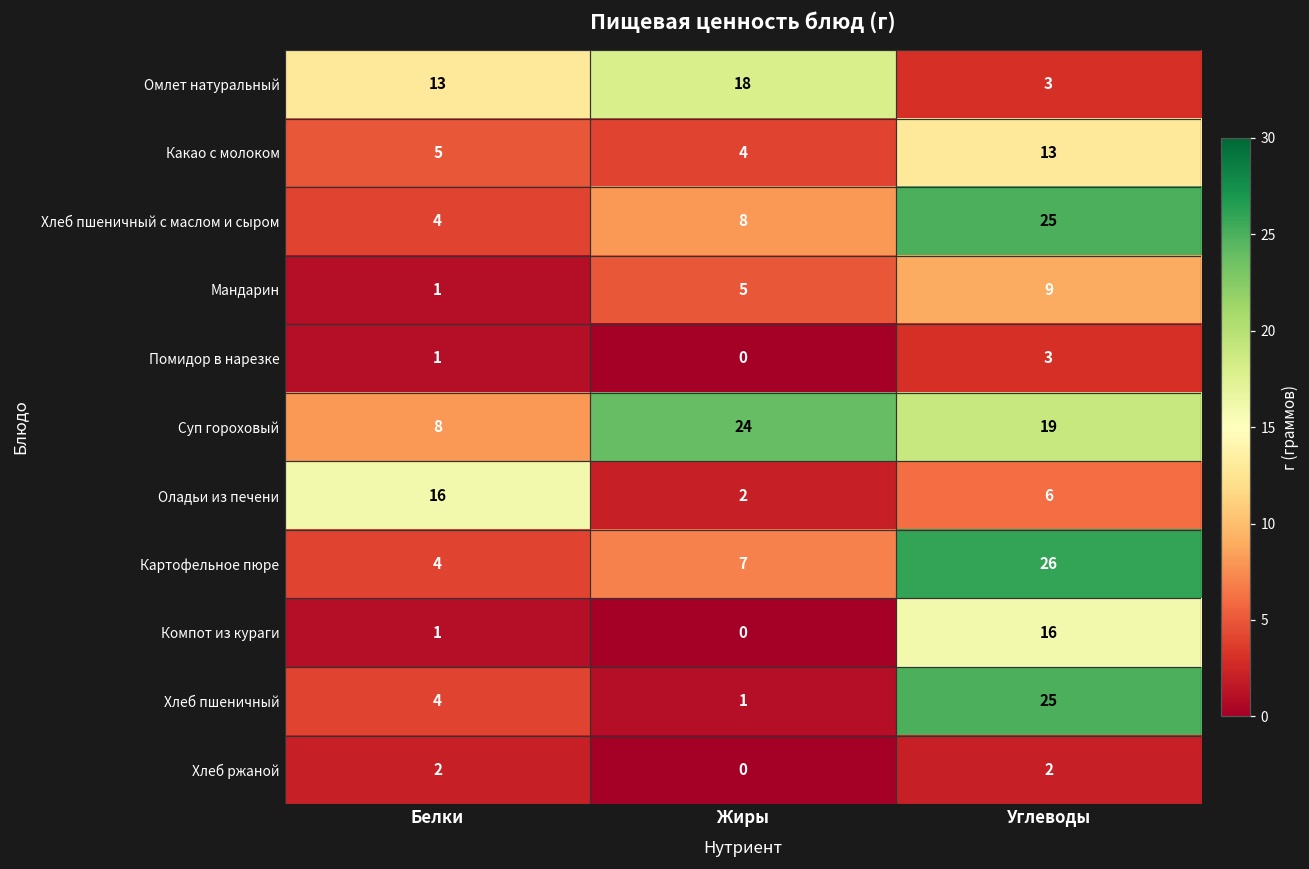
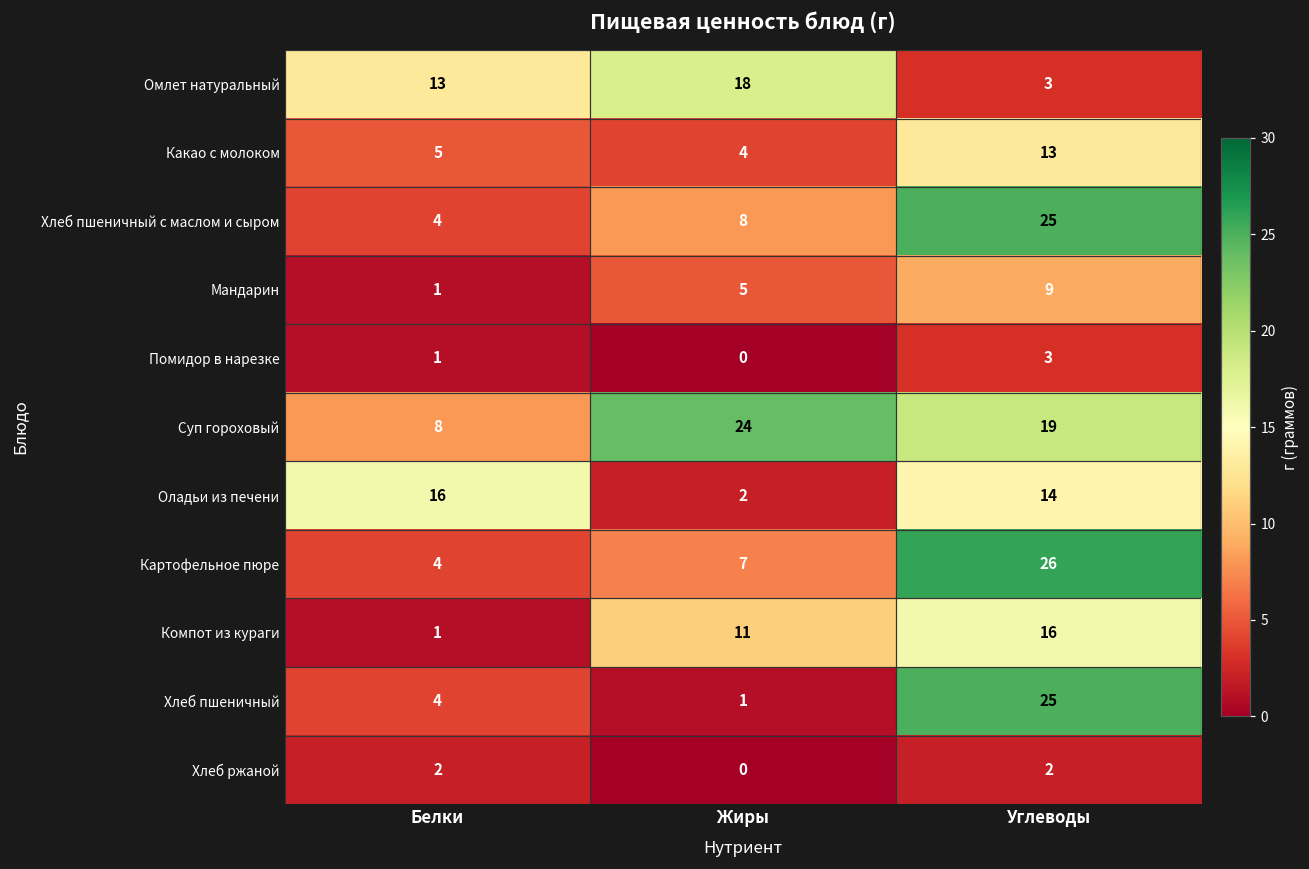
Оладьи из печени, Углеводы: 6 -> 14
Компот из кураги, Жиры: 0 -> 11
